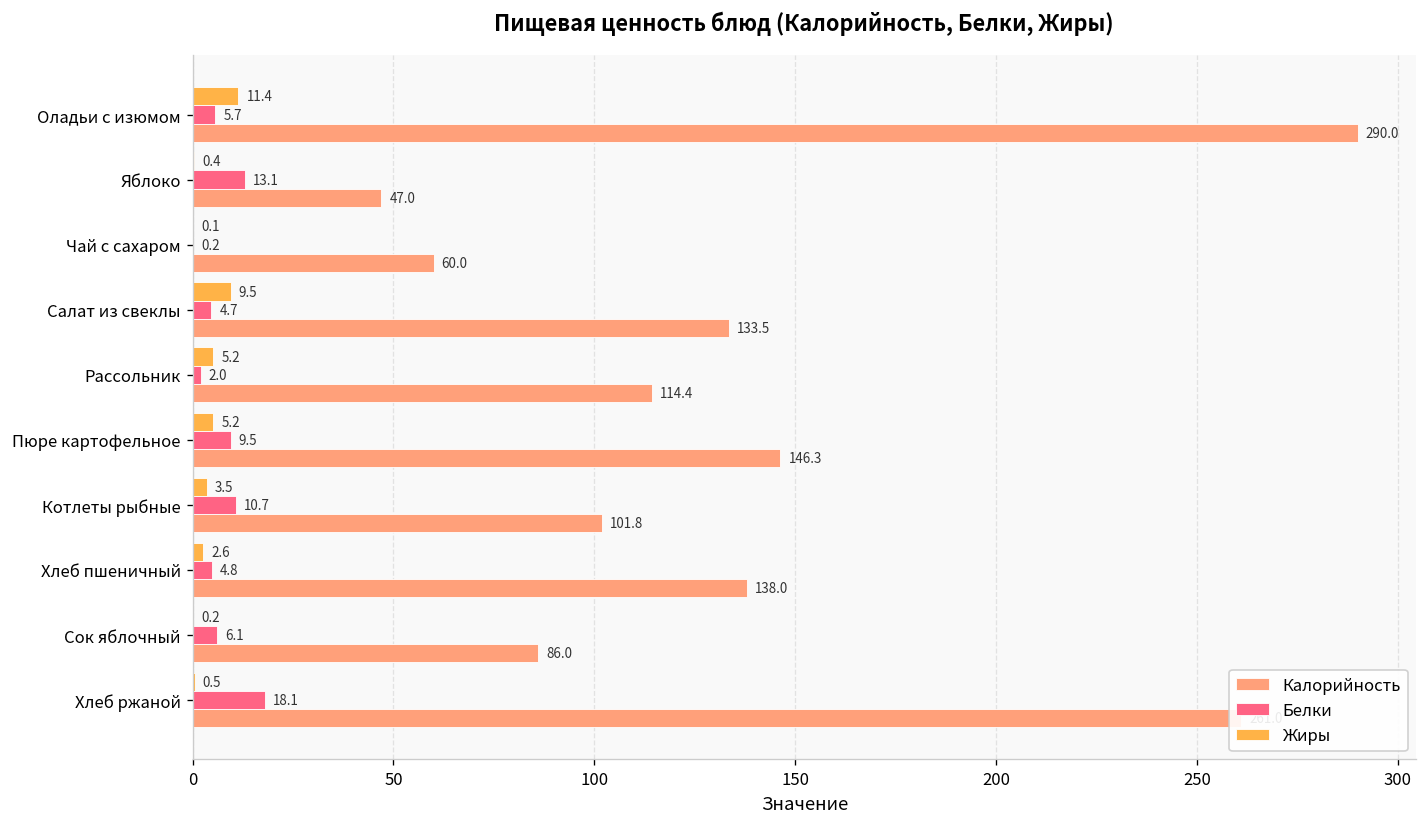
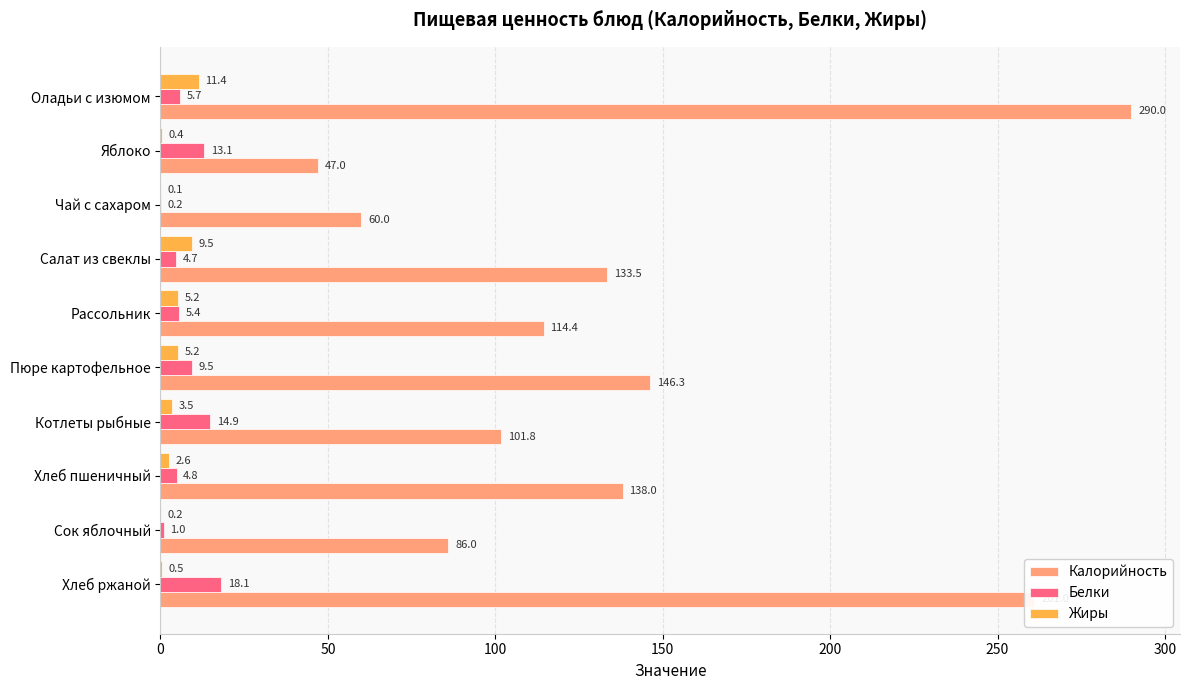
Белки, Рассольник: 2.0 -> 5.4
Белки, Котлеты рыбные: 10.7 -> 14.9
Белки, Сок яблочный: 6.1 -> 1.0
